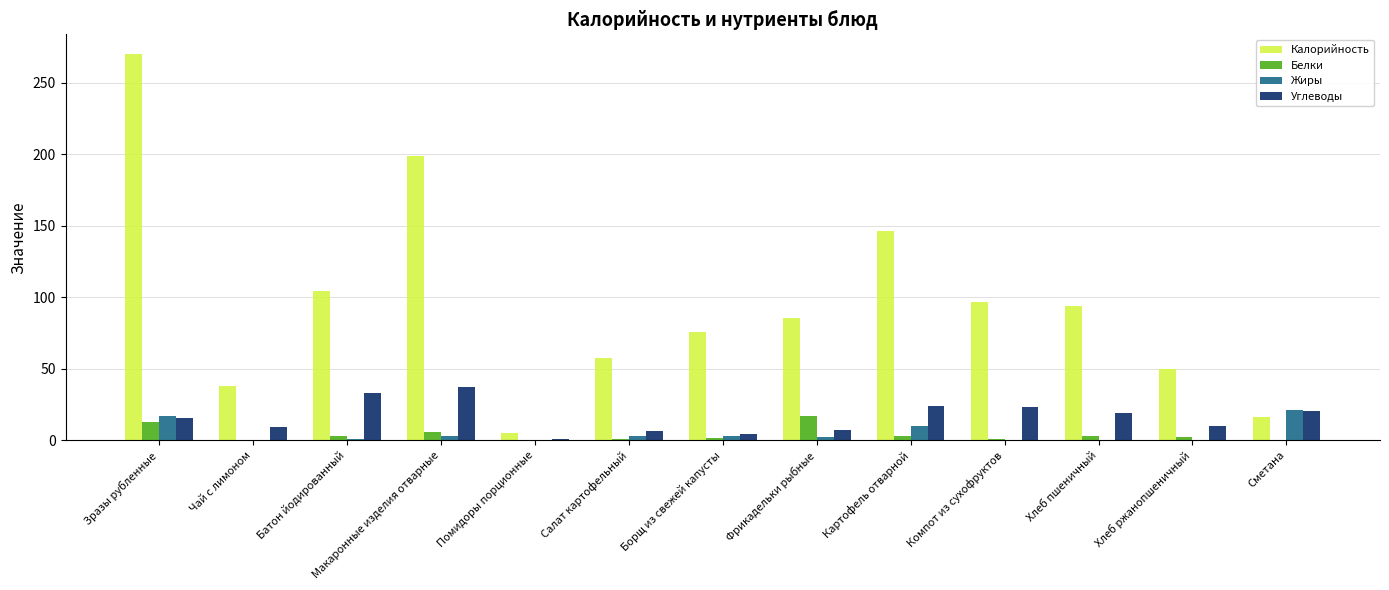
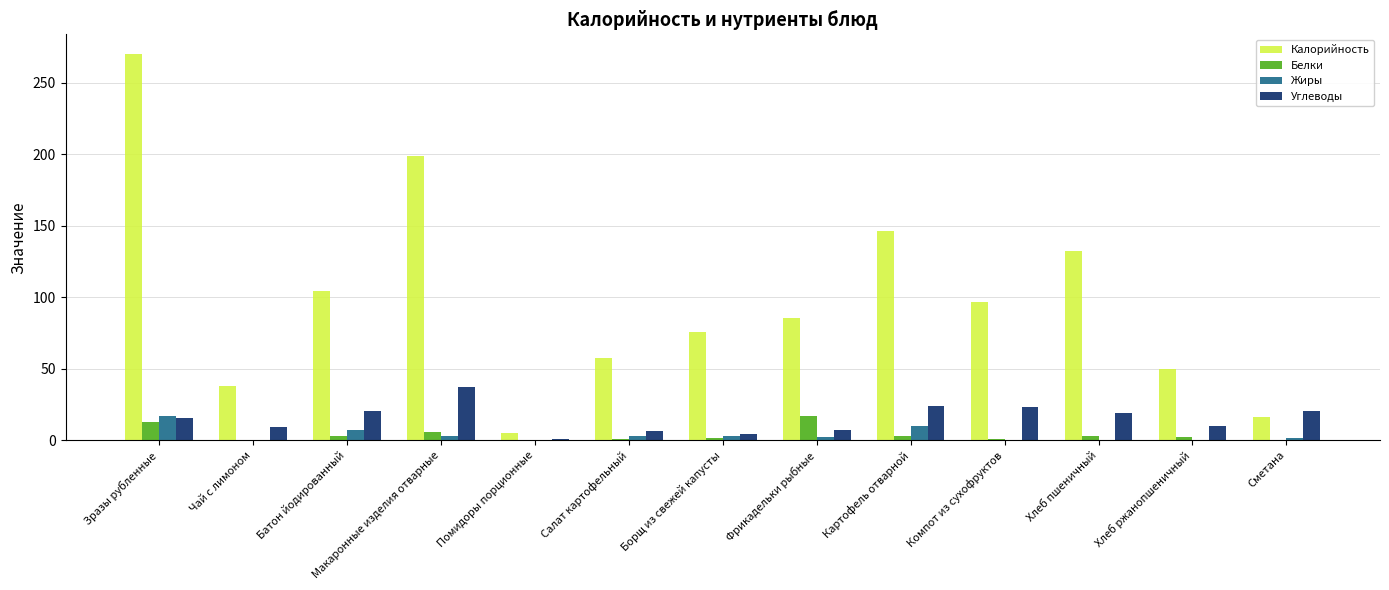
Жиры, Батон йодированный: 1 -> 7
Углеводы, Батон йодированный: 33 -> 21
Калорийность, Хлеб пшеничный: 94 -> 132
Жиры, Сметана: 21 -> 2
